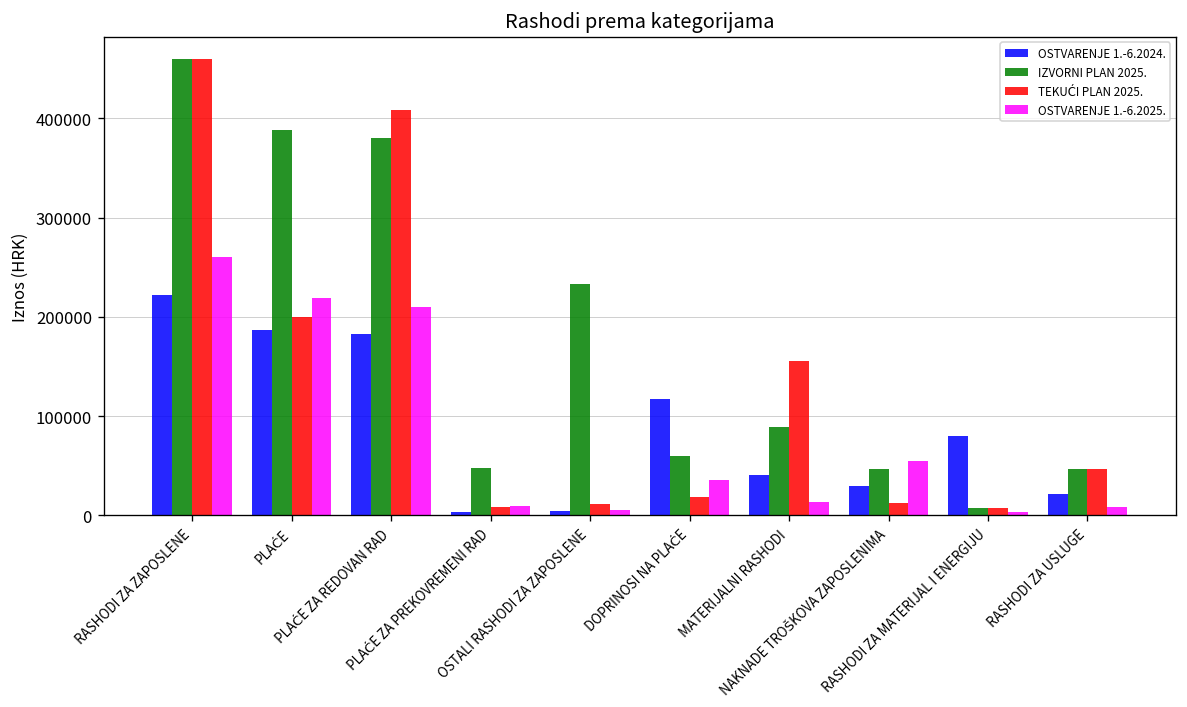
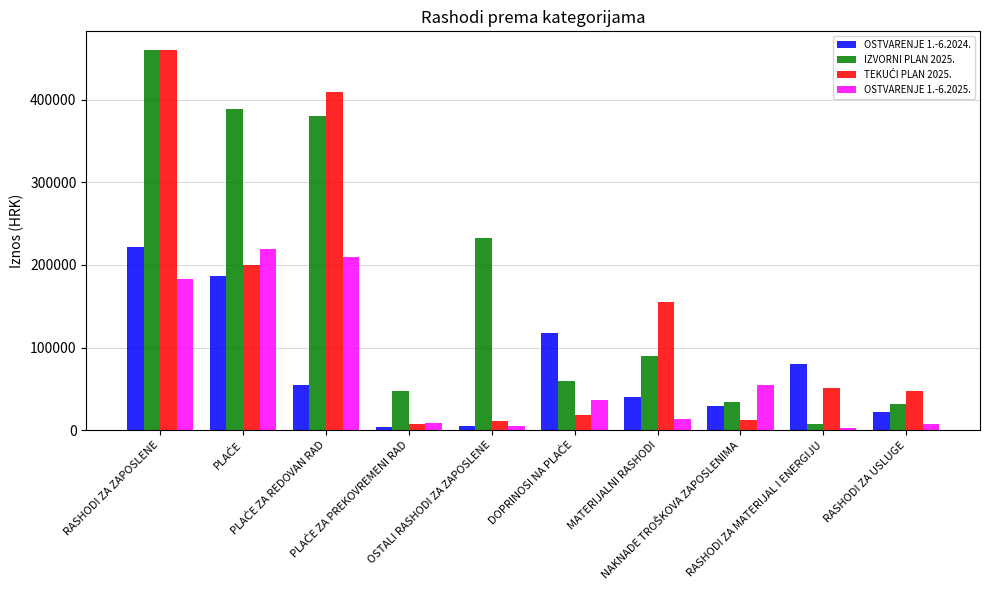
OSTVARENJE 1.-6.2025., RASHODI ZA ZAPOSLENE: 260000 -> 180000
OSTVARENJE 1.-6.2024., PLAĆE ZA REDOVAN RAD: 180000 -> 50000
IZVORNI PLAN 2025., NAKNADE TROŠKOVA ZAPOSLENIMA: 50000 -> 30000
TEKUĆI PLAN 2025., RASHODI ZA MATERIJAL I ENERGIJU: 10000 -> 50000
IZVORNI PLAN 2025., RASHODI ZA USLUGE: 50000 -> 30000
